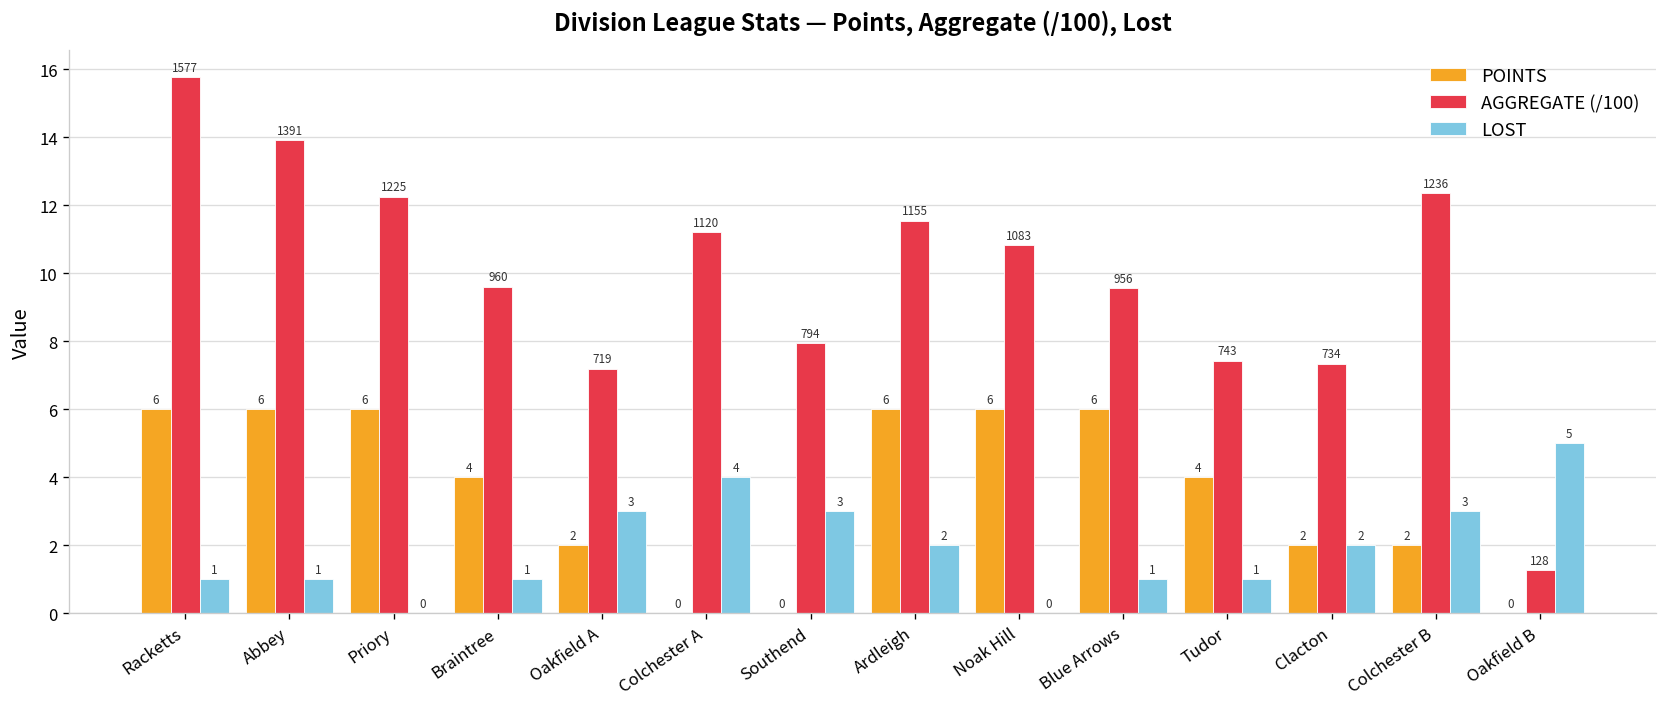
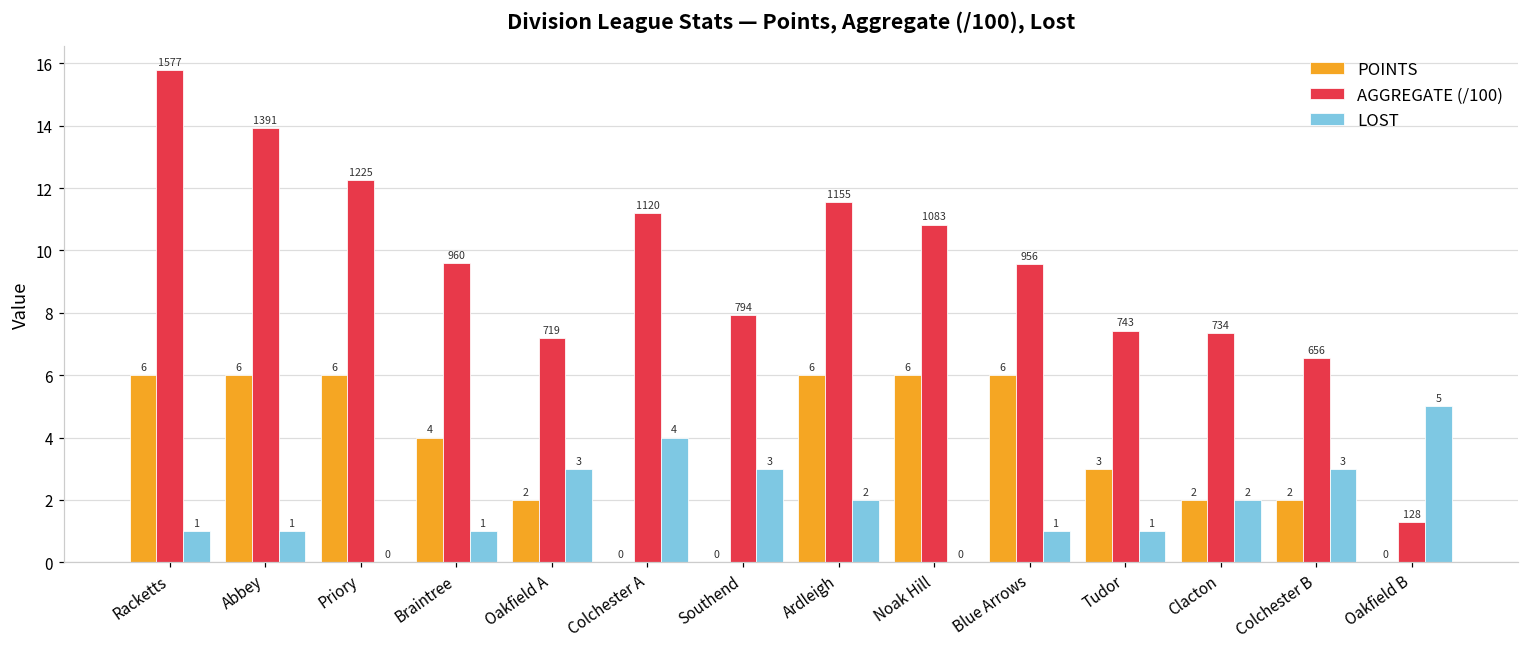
POINTS, Tudor: 4 -> 3
AGGREGATE (/100), Colchester B: 1236 -> 656
